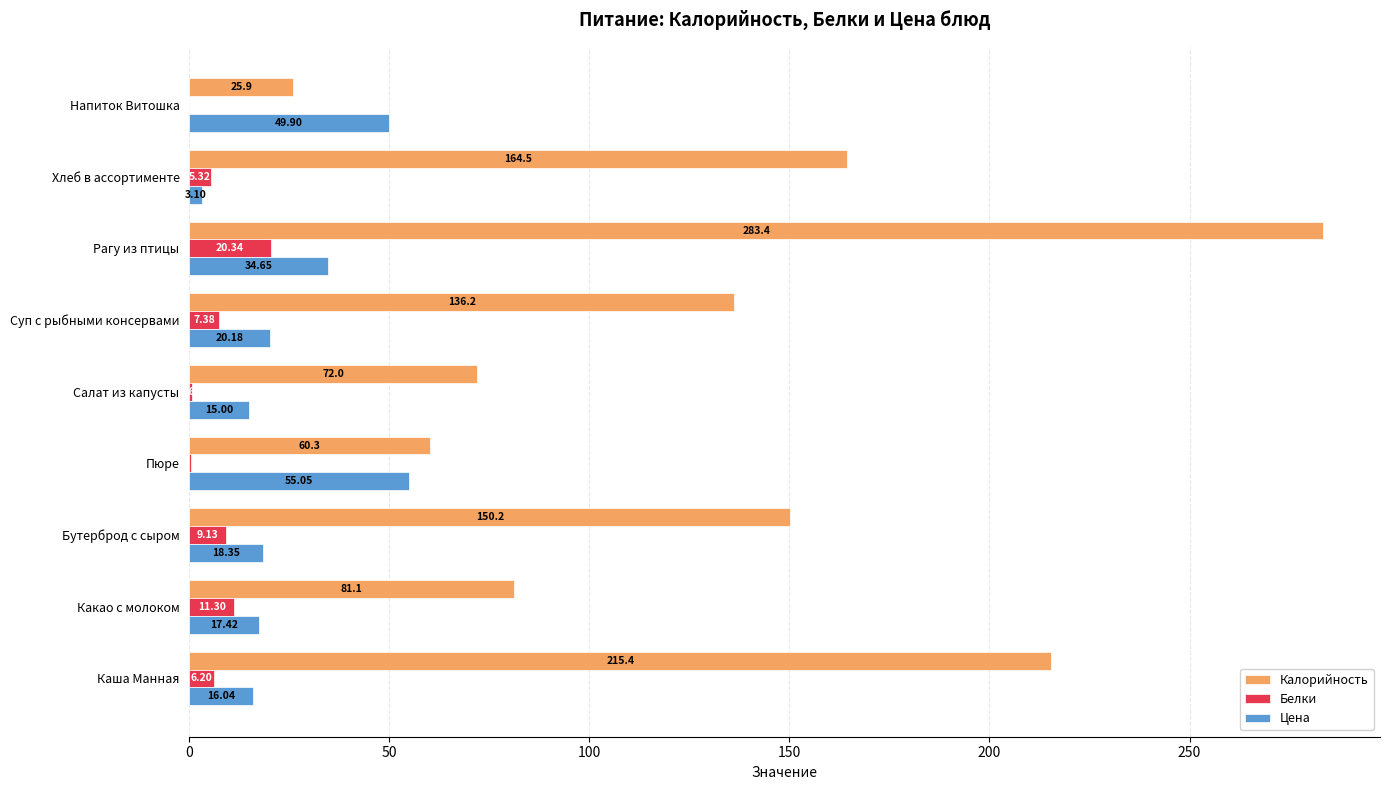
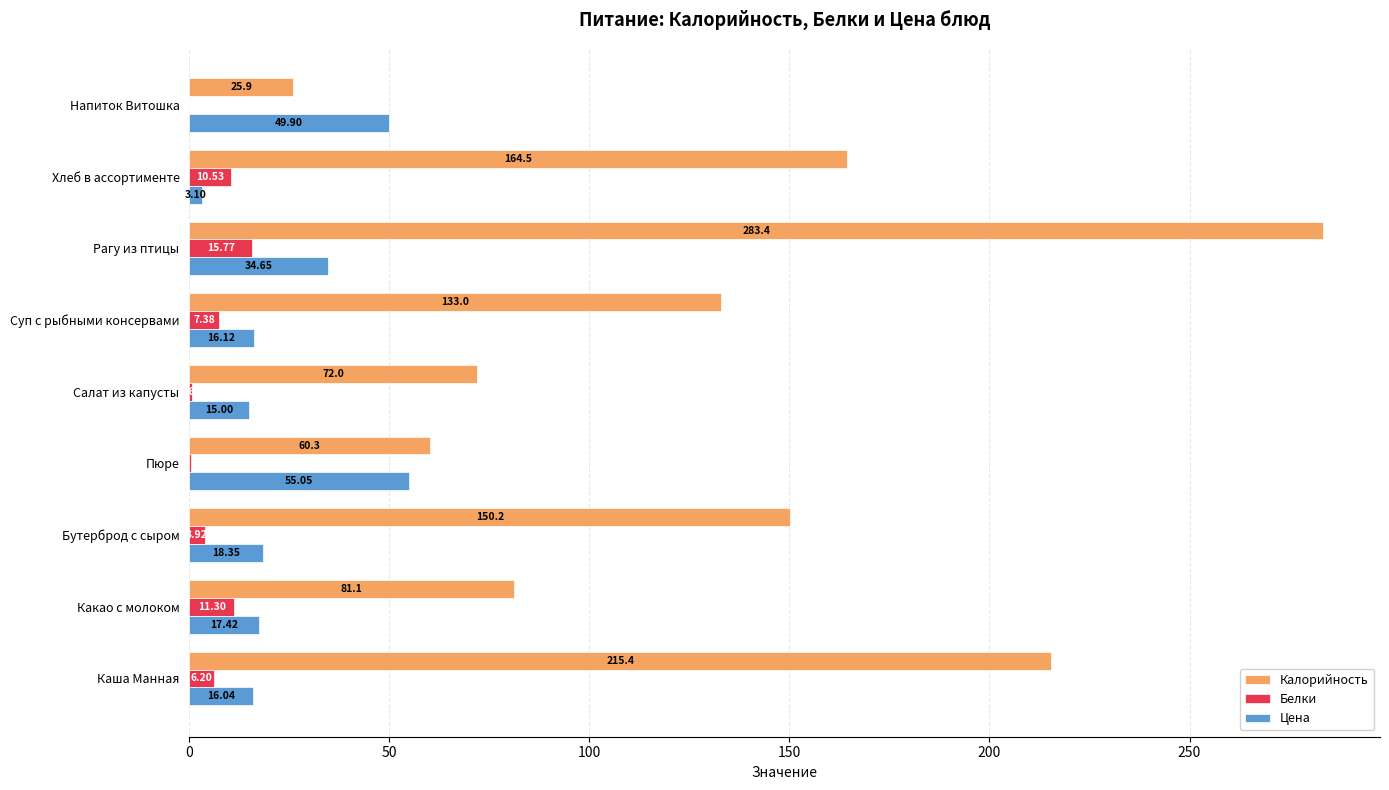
Белки, Хлеб в ассортименте: 5.32 -> 10.53
Белки, Рагу из птицы: 20.34 -> 15.77
Калорийность, Суп с рыбными консервами: 136.2 -> 133.0
Цена, Суп с рыбными консервами: 20.18 -> 16.12
Белки, Бутерброд с сыром: 9.13 -> 3.92
